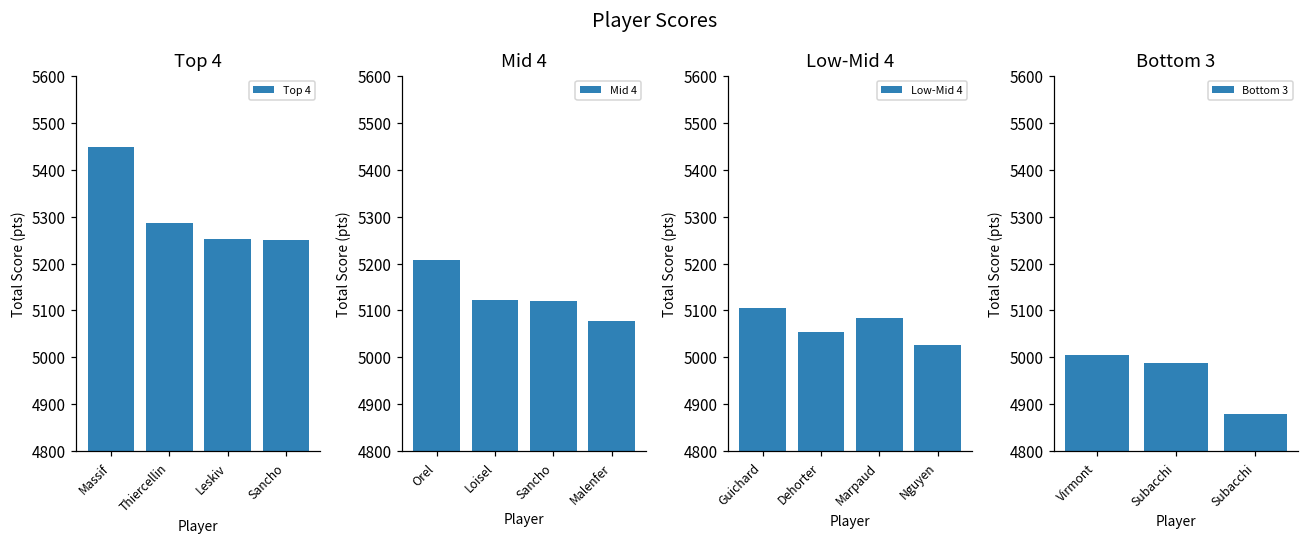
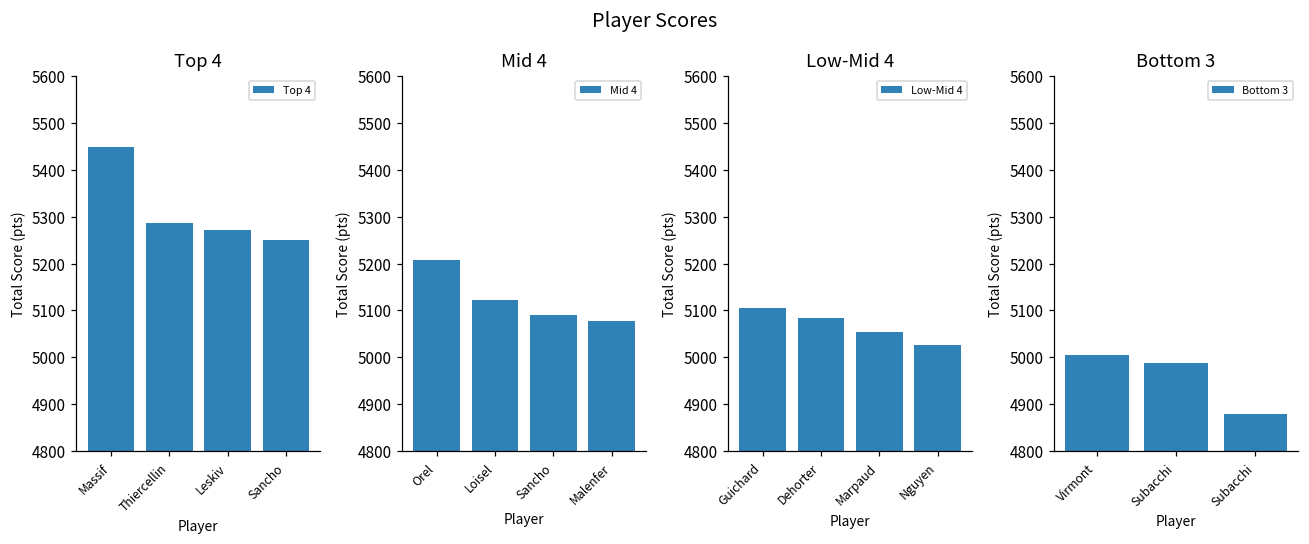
Top 4, Leskiv: 5250 -> 5270
Mid 4, Sancho: 5120 -> 5090
Low-Mid 4, Dehorter: 5060 -> 5080
Low-Mid 4, Marpaud: 5080 -> 5060
